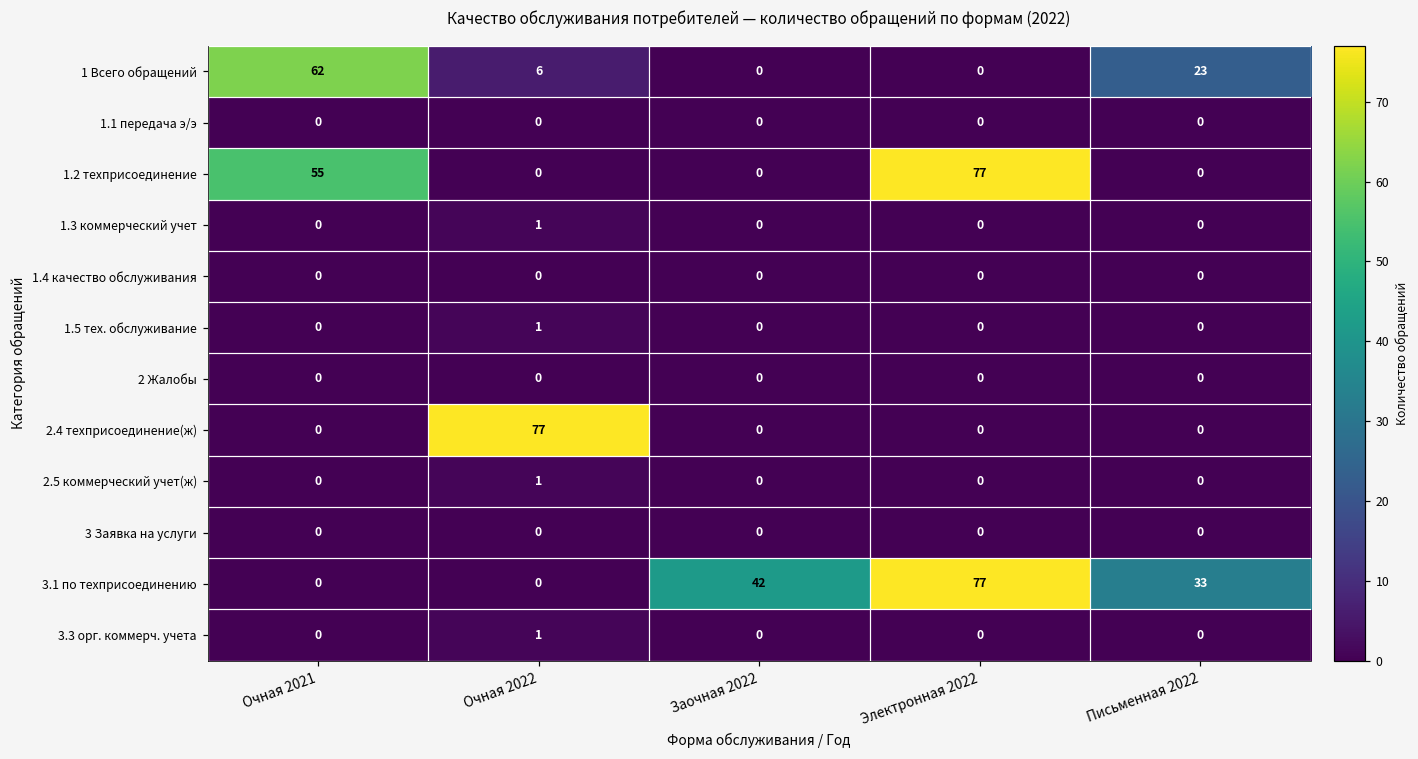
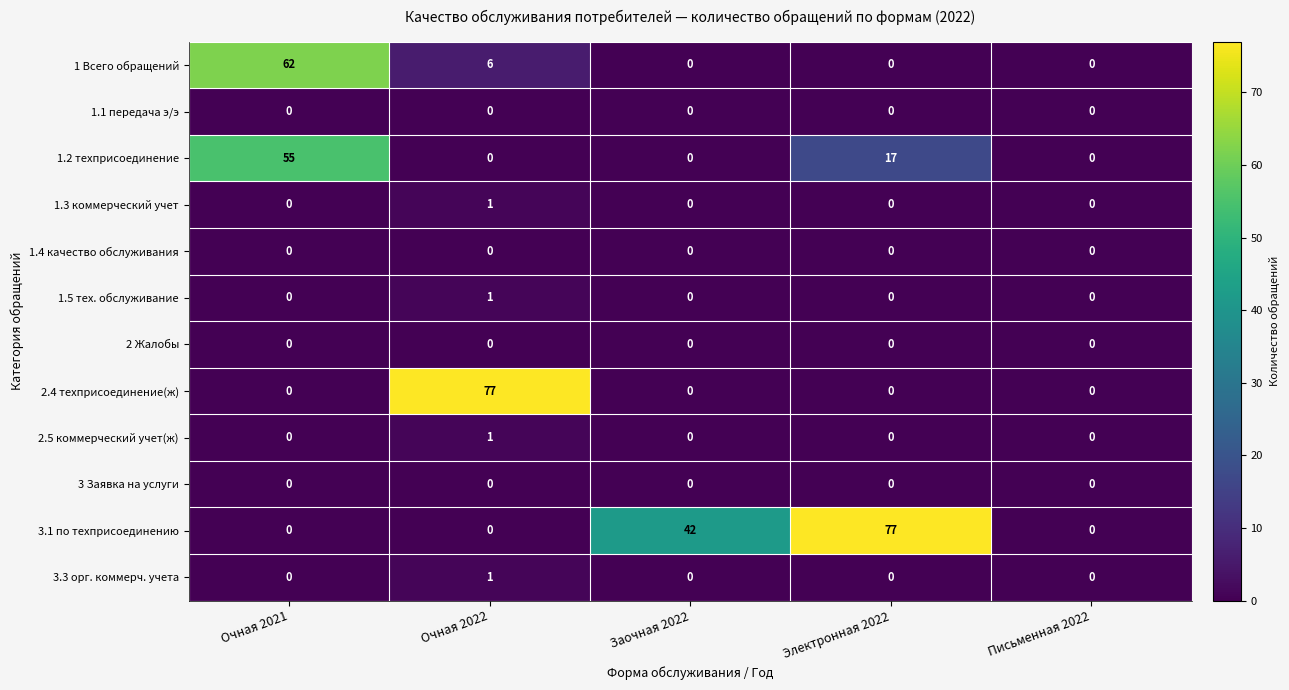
1 Всего обращений, Письменная 2022: 23 -> 0
1.2 техприсоединение, Электронная 2022: 77 -> 17
3.1 по техприсоединению, Письменная 2022: 33 -> 0
